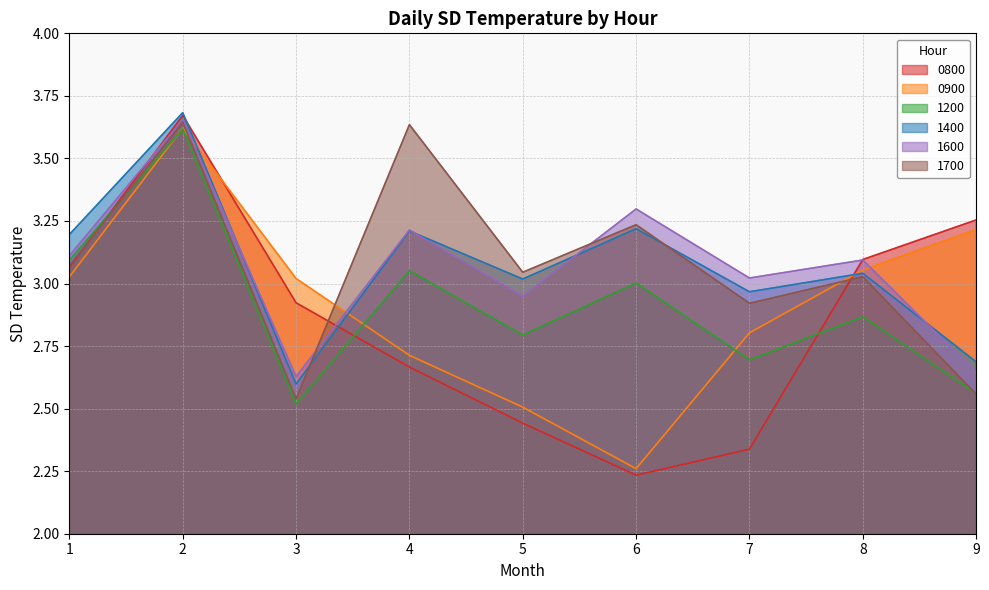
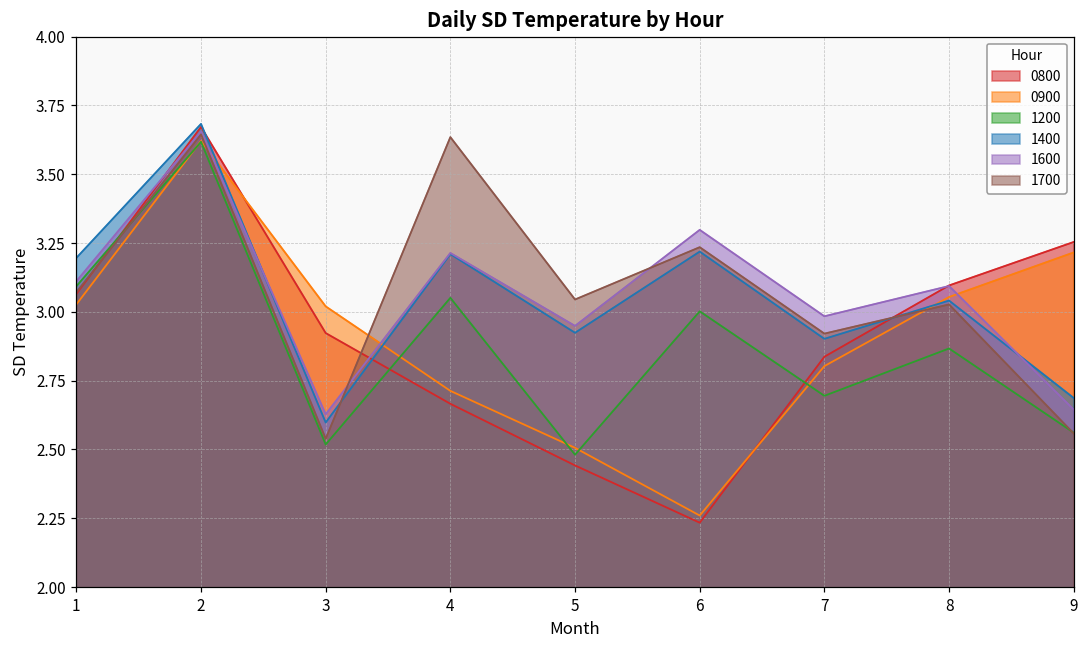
1200, 5: 2.79 -> 2.48
1400, 5: 3.02 -> 2.92
0800, 7: 2.34 -> 2.84
1400, 7: 2.97 -> 2.90
1600, 7: 3.02 -> 2.98
